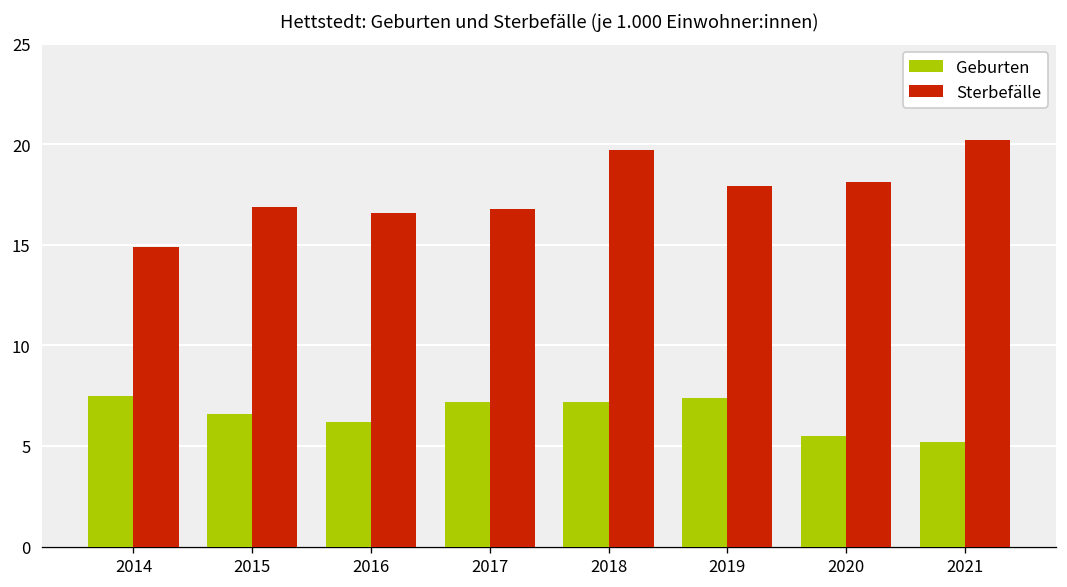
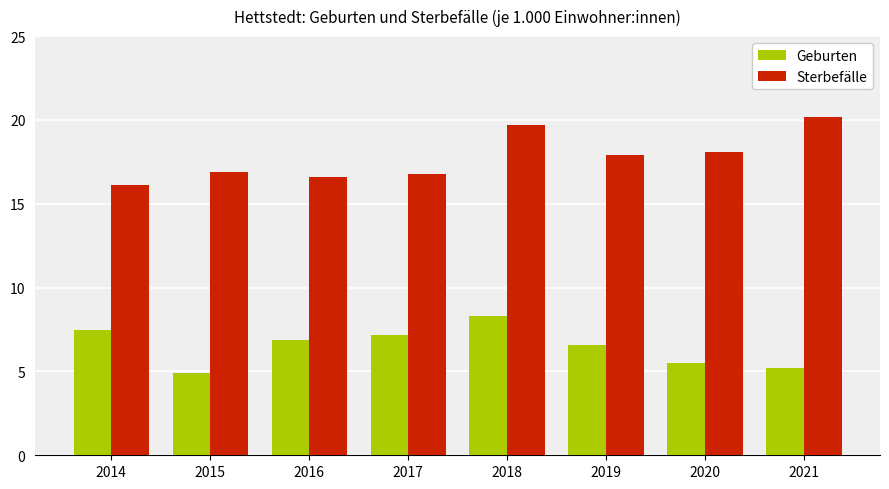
Sterbefälle, 2014: 14.9 -> 16.1
Geburten, 2015: 6.6 -> 4.9
Geburten, 2016: 6.2 -> 6.9
Geburten, 2018: 7.2 -> 8.3
Geburten, 2019: 7.4 -> 6.6
